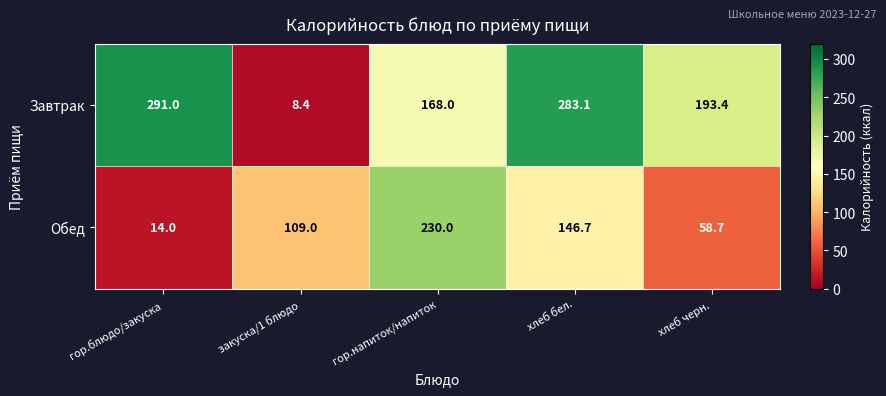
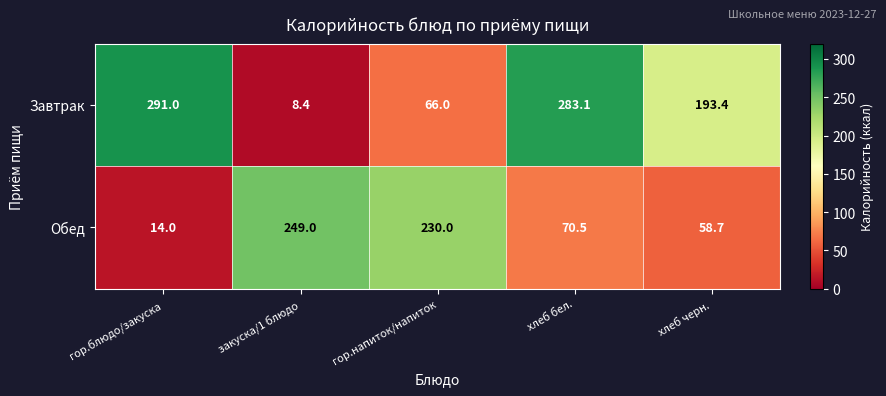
Завтрак, гор.напиток/напиток: 168.0 -> 66.0
Обед, закуска/1 блюдо: 109.0 -> 249.0
Обед, хлеб бел.: 146.7 -> 70.5
